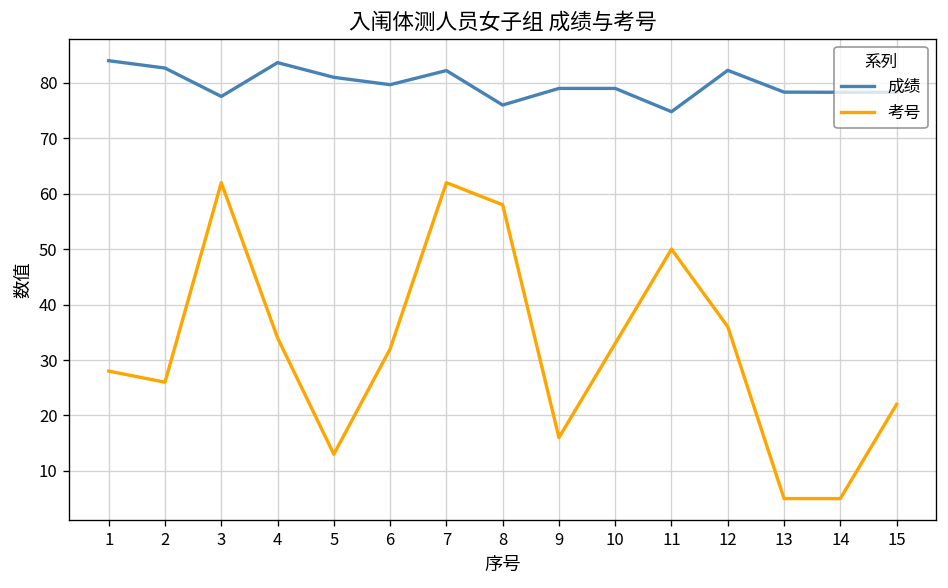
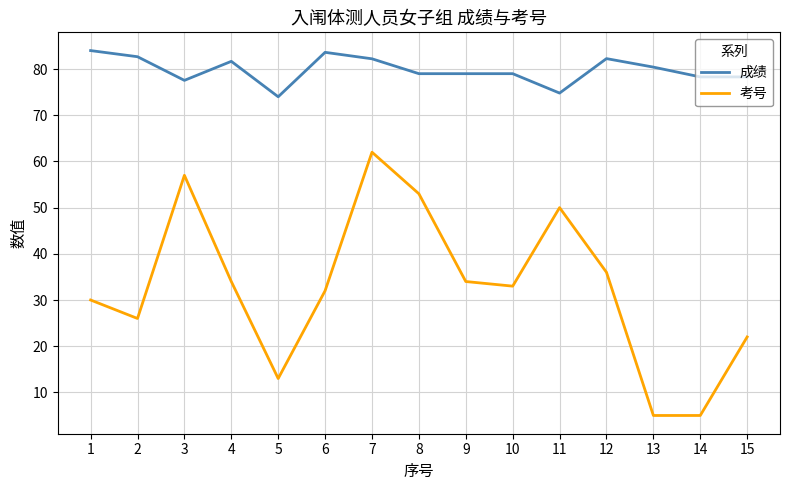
考号, 1: 28 -> 30
考号, 3: 62 -> 57
成绩, 4: 84 -> 82
成绩, 5: 81 -> 74
成绩, 6: 80 -> 84
成绩, 8: 76 -> 79
考号, 8: 58 -> 53
考号, 9: 16 -> 34
成绩, 13: 78 -> 80
